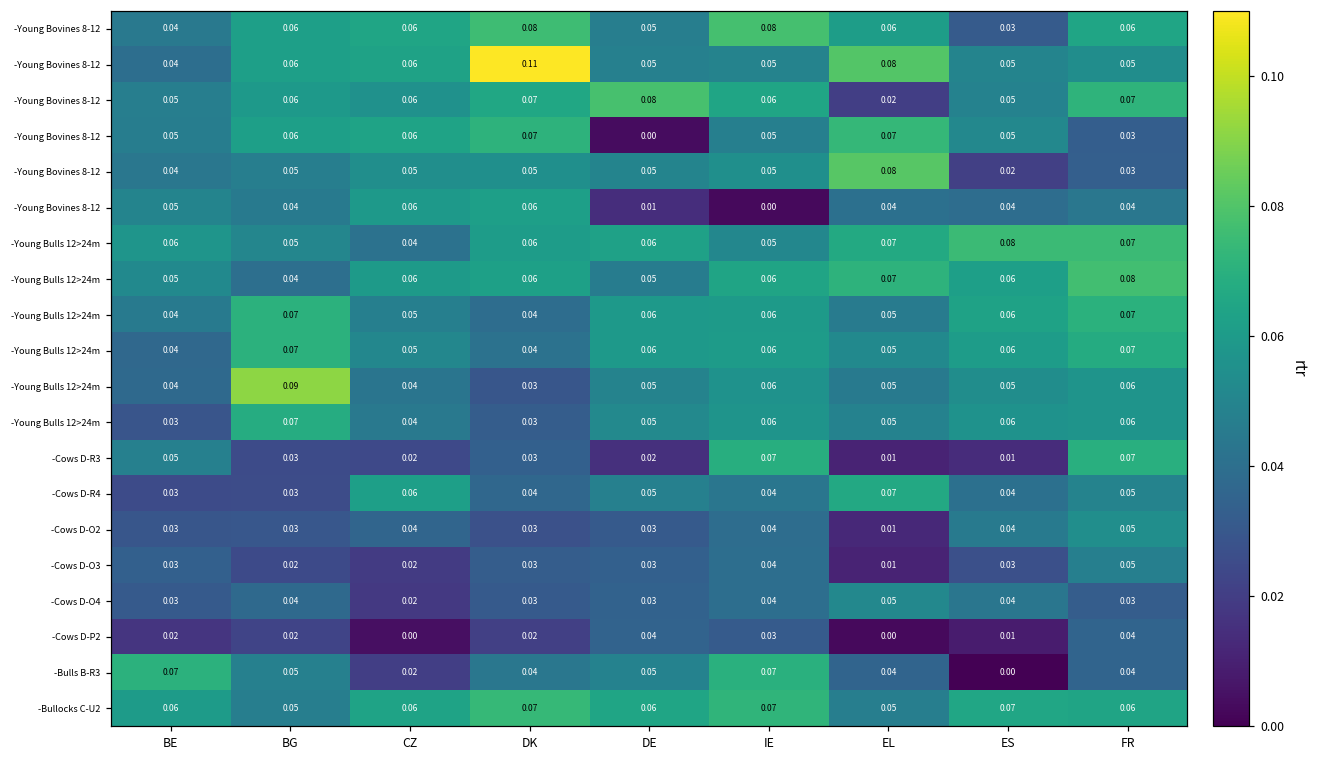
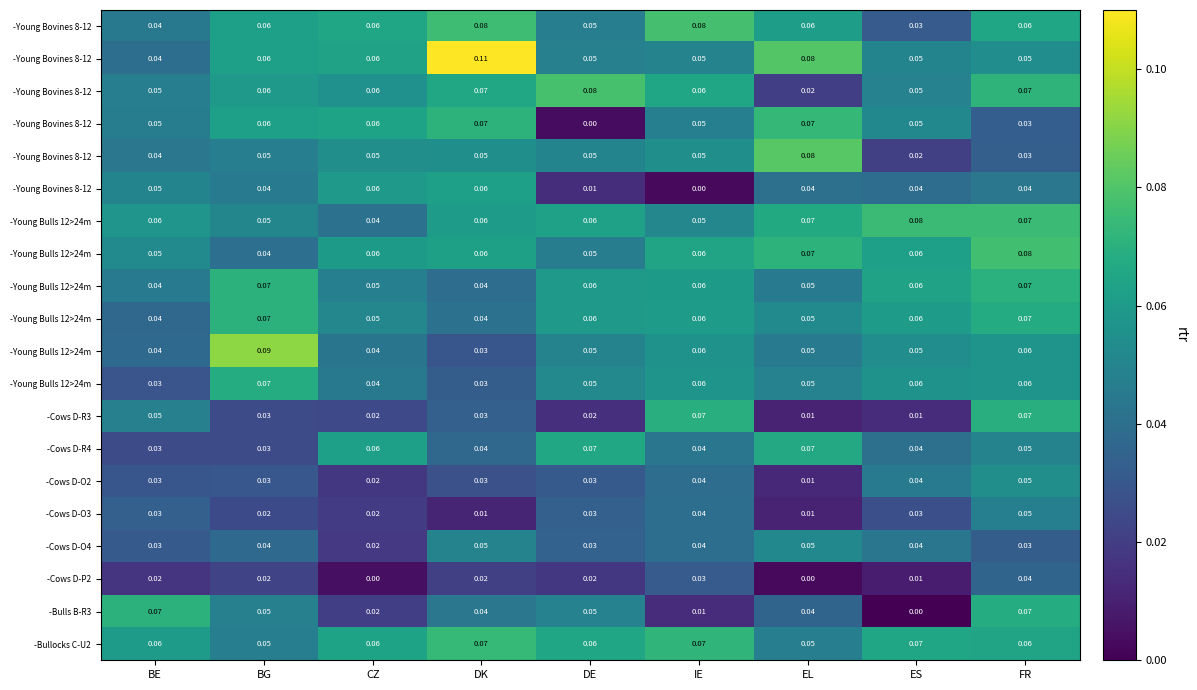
-Cows D-R4, DE: 0.05 -> 0.07
-Cows D-O2, CZ: 0.04 -> 0.02
-Cows D-O3, DK: 0.03 -> 0.01
-Cows D-O4, DK: 0.03 -> 0.05
-Cows D-P2, DE: 0.04 -> 0.02
-Bulls B-R3, IE: 0.07 -> 0.01
-Bulls B-R3, FR: 0.04 -> 0.07
